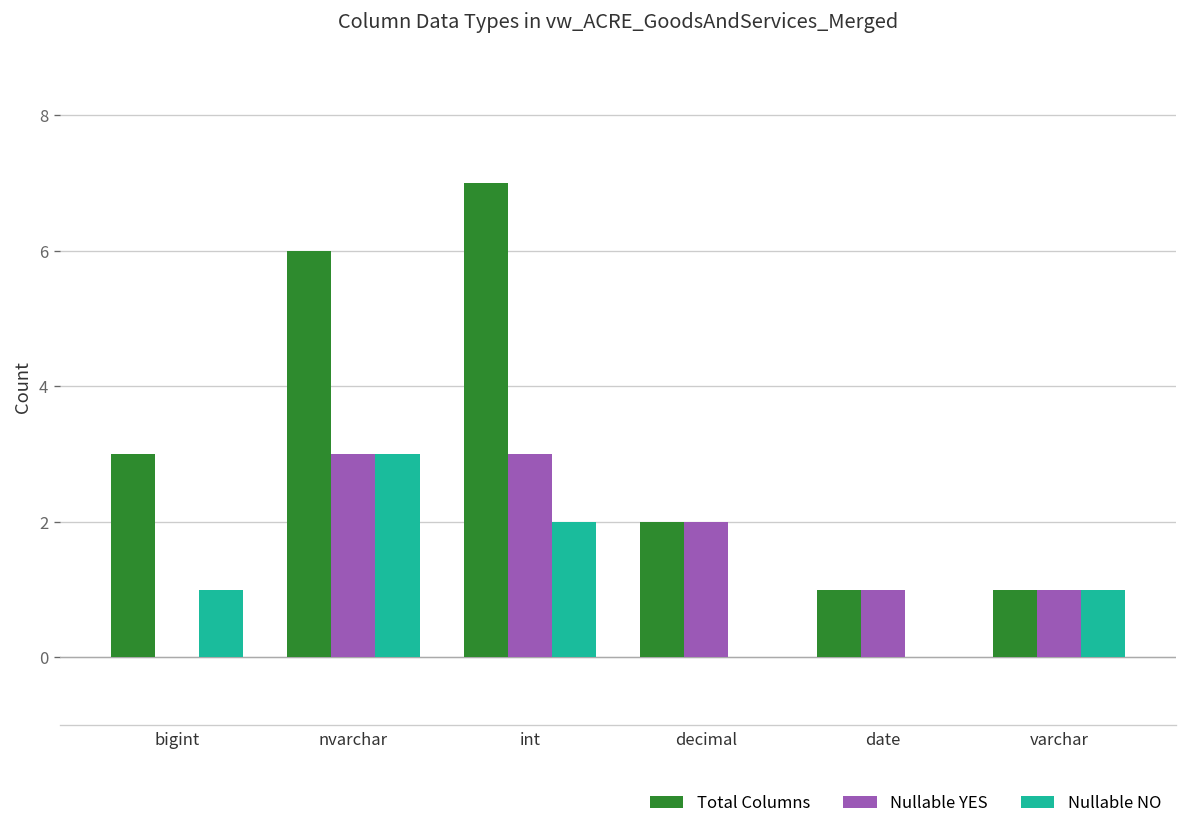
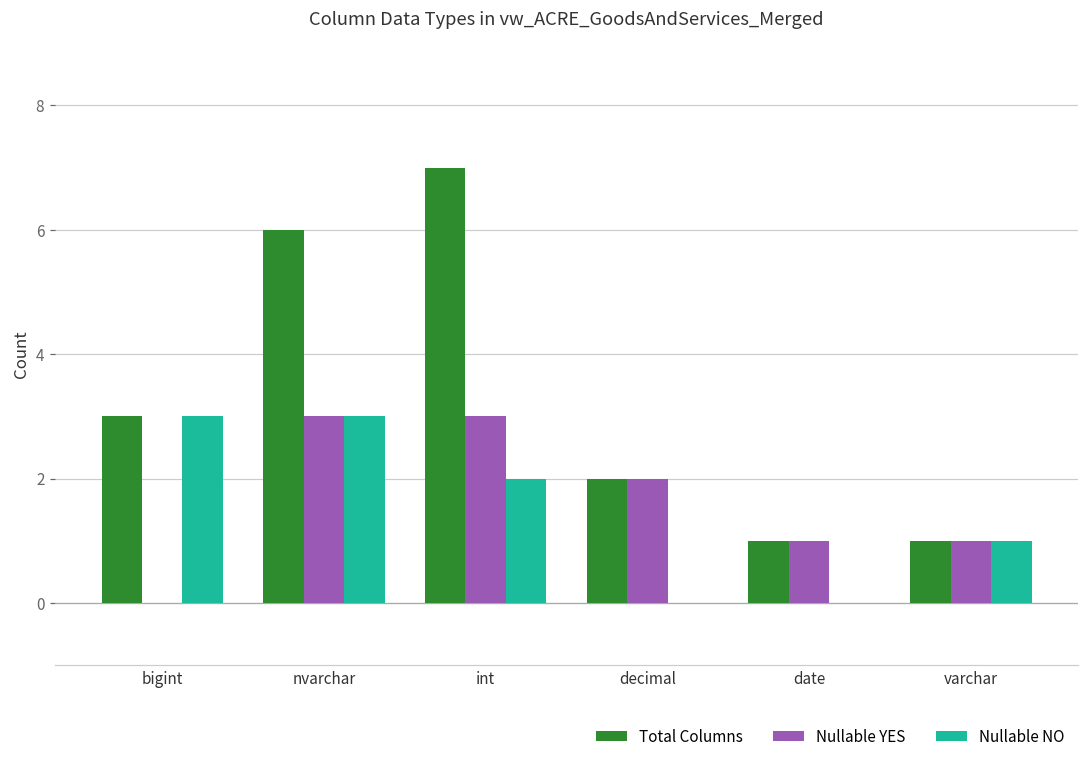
Nullable NO, bigint: 1 -> 3
